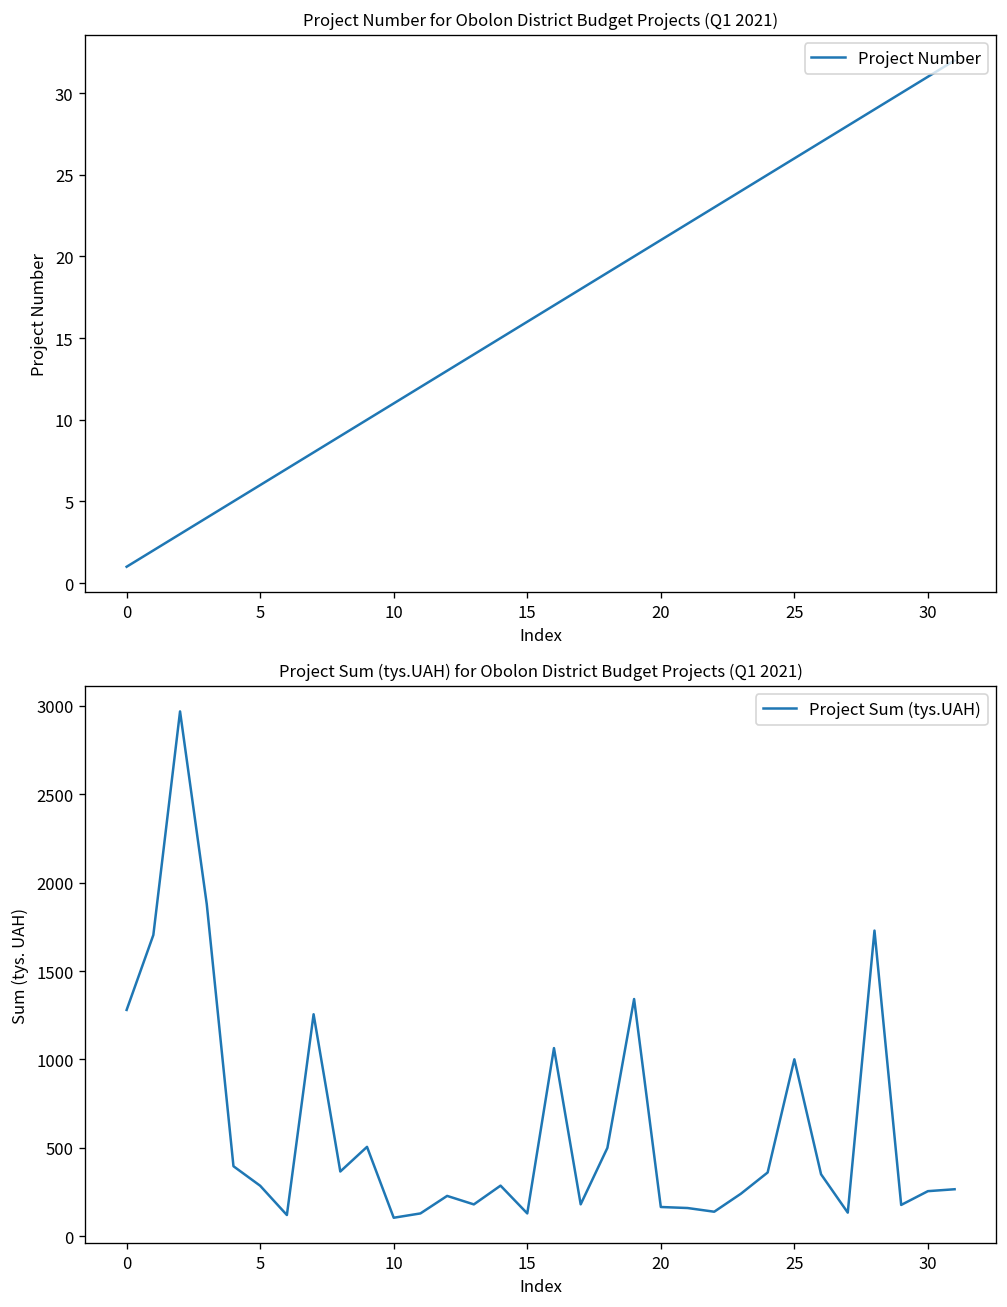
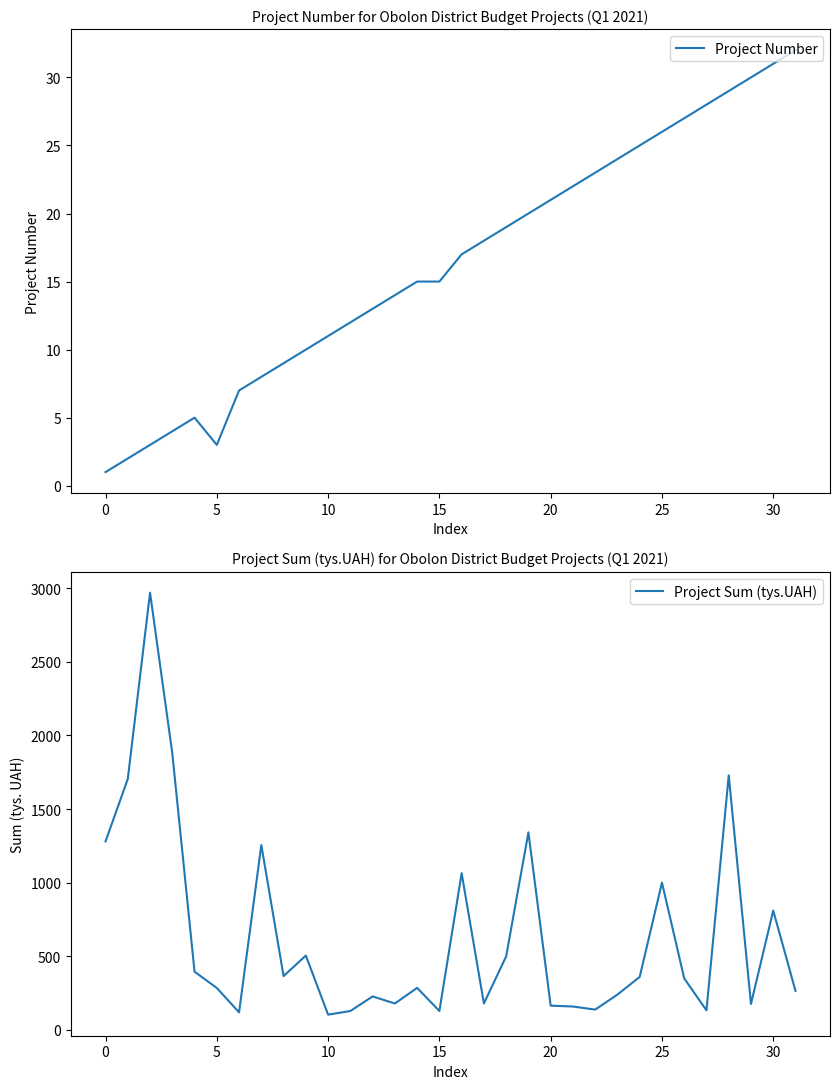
Project Number for Obolon District Budget Projects (Q1 2021), 5: 6 -> 3
Project Number for Obolon District Budget Projects (Q1 2021), 15: 16 -> 15
Project Sum (tys.UAH) for Obolon District Budget Projects (Q1 2021), 30: 250 -> 810
